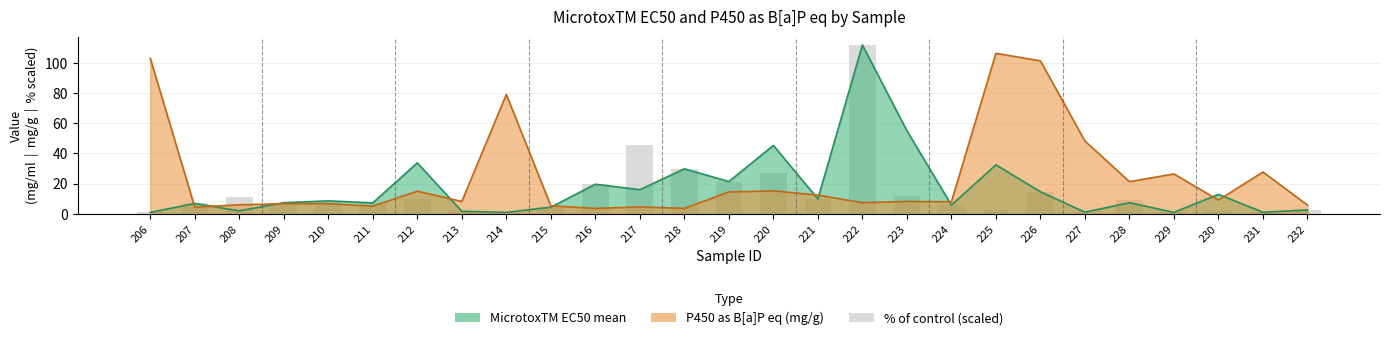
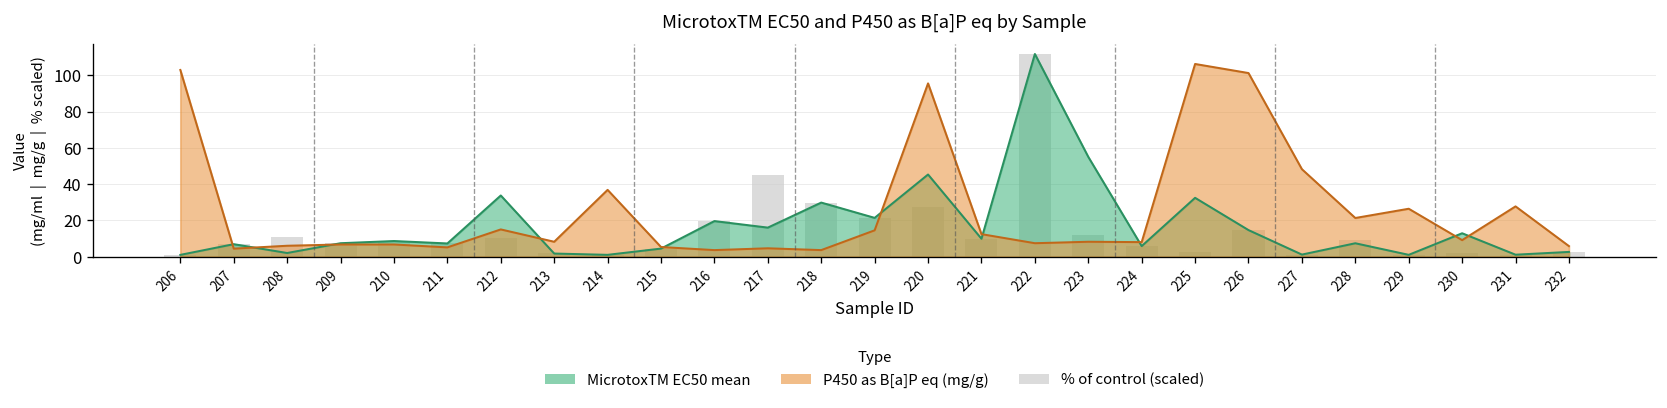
P450 as B[a]P eq (mg/g), 214: 79 -> 37
P450 as B[a]P eq (mg/g), 220: 15 -> 96
